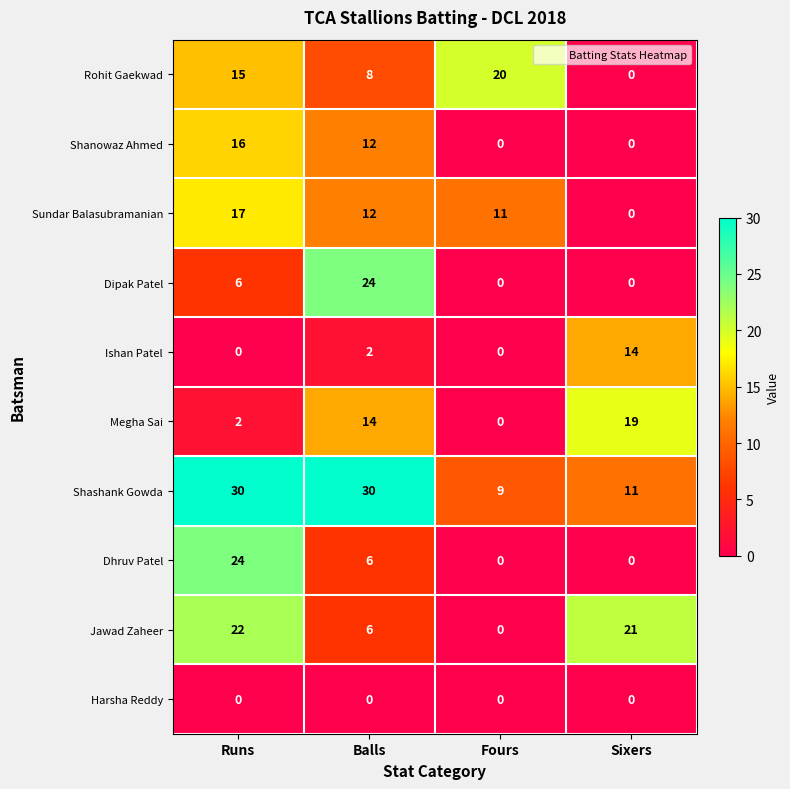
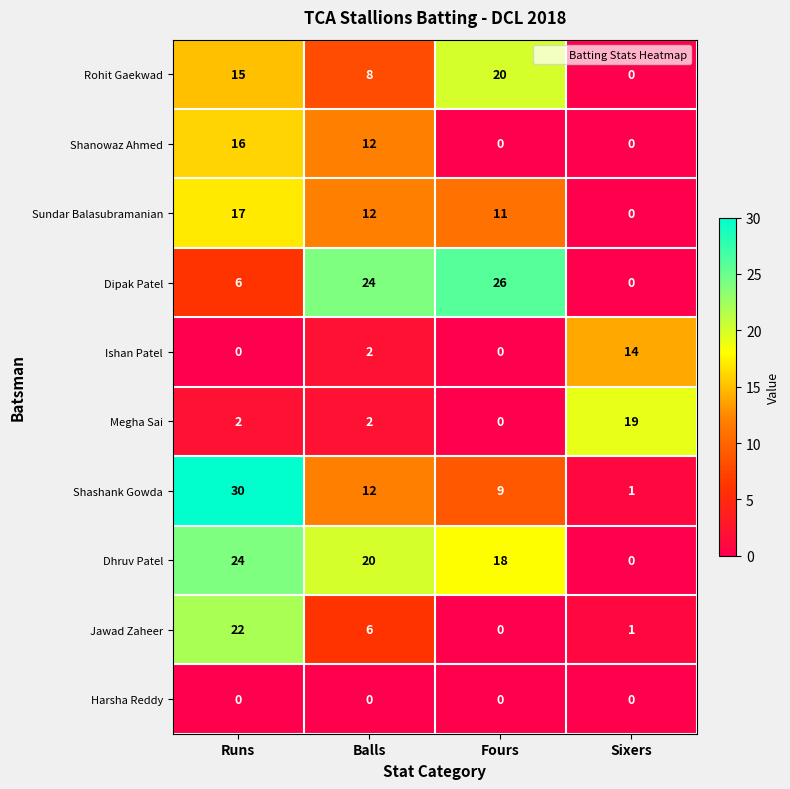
Dipak Patel, Fours: 0 -> 26
Megha Sai, Balls: 14 -> 2
Shashank Gowda, Balls: 30 -> 12
Shashank Gowda, Sixers: 11 -> 1
Dhruv Patel, Balls: 6 -> 20
Dhruv Patel, Fours: 0 -> 18
Jawad Zaheer, Sixers: 21 -> 1
